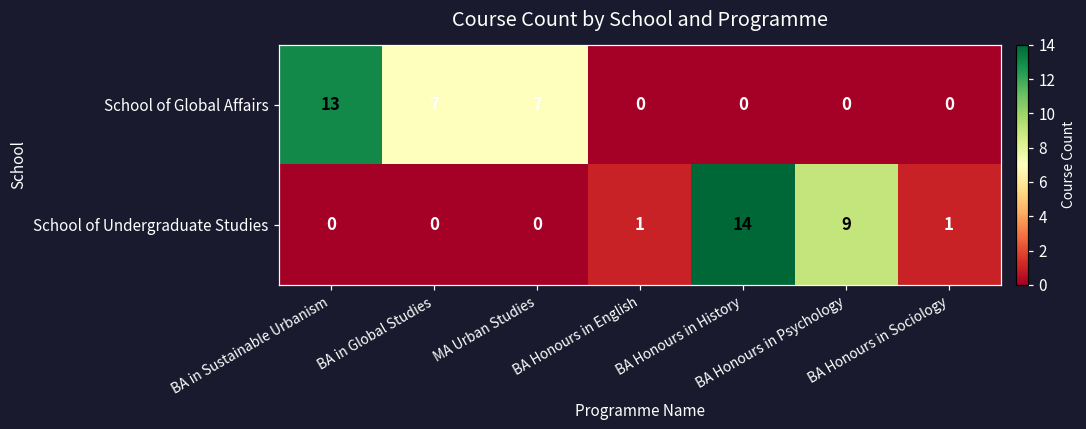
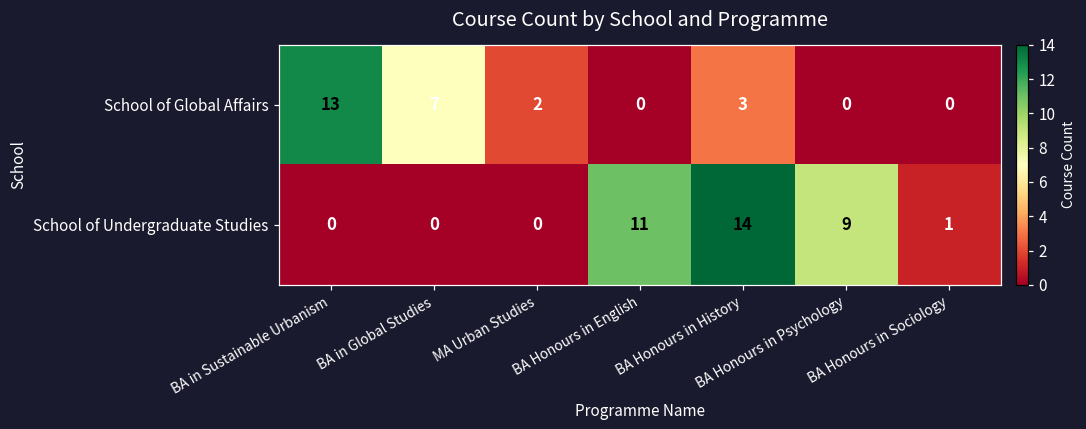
School of Global Affairs, MA Urban Studies: 7 -> 2
School of Global Affairs, BA Honours in History: 0 -> 3
School of Undergraduate Studies, BA Honours in English: 1 -> 11
